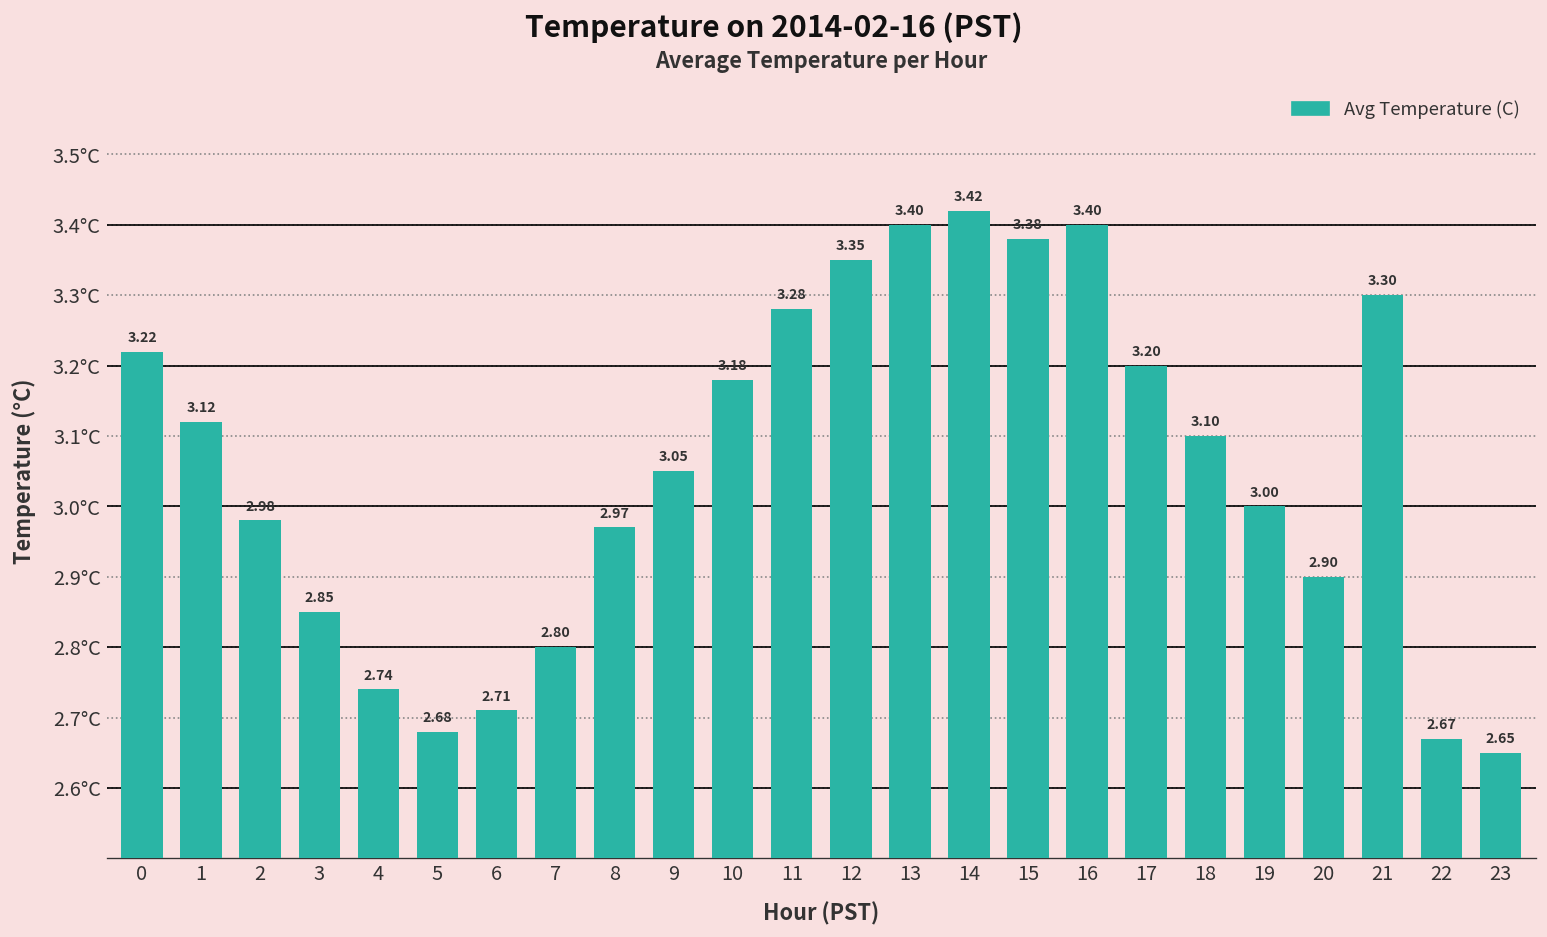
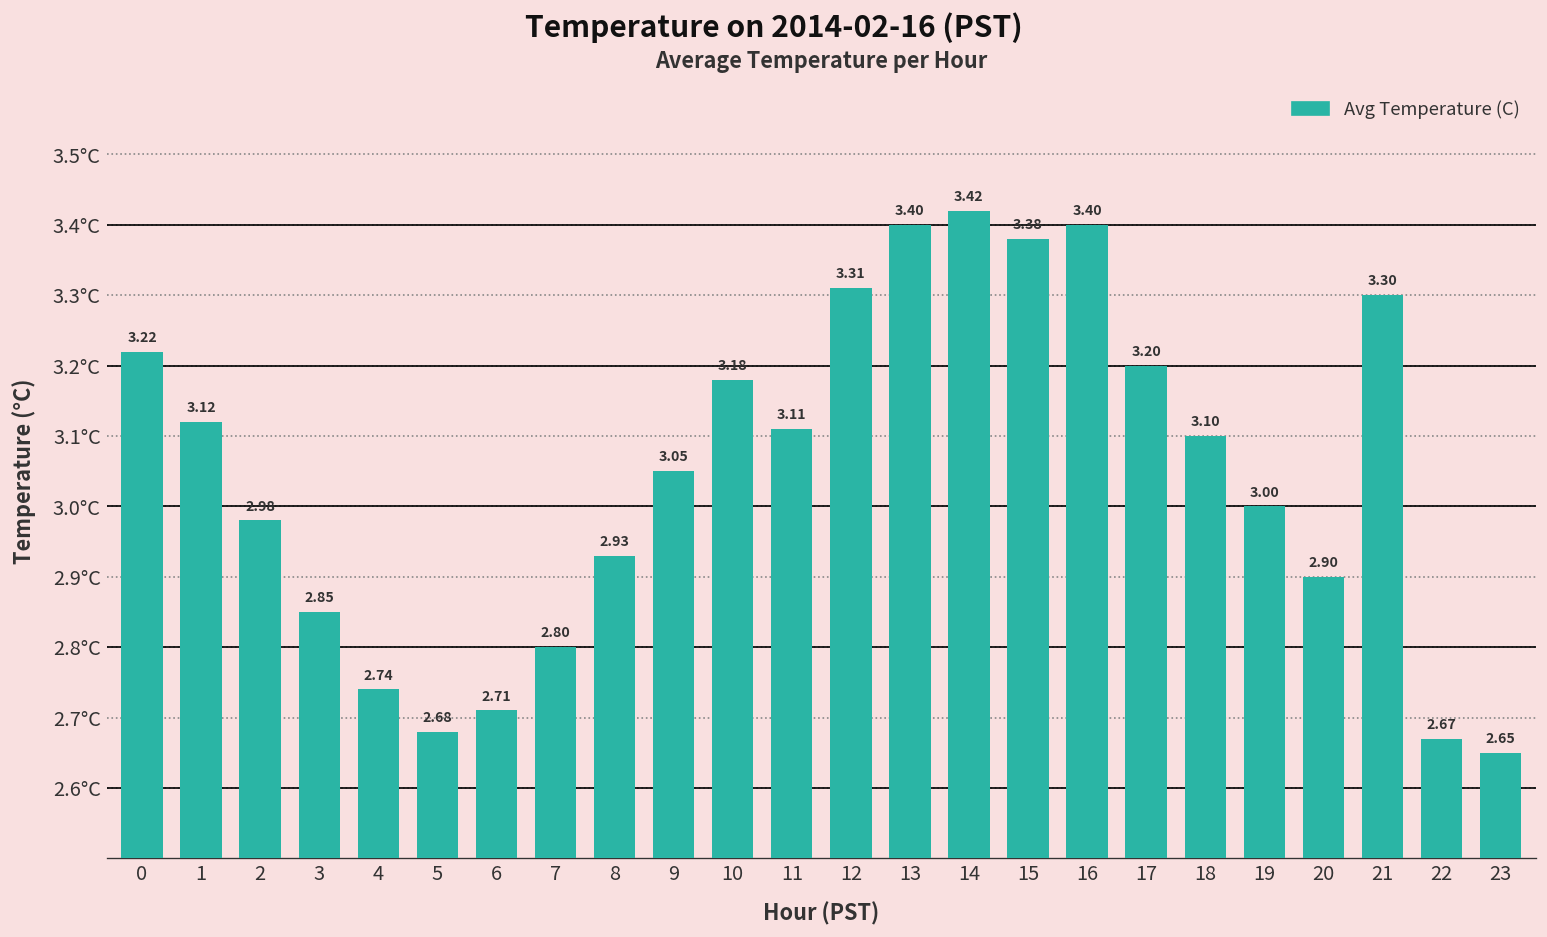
8: 2.97 -> 2.93
11: 3.28 -> 3.11
12: 3.35 -> 3.31
